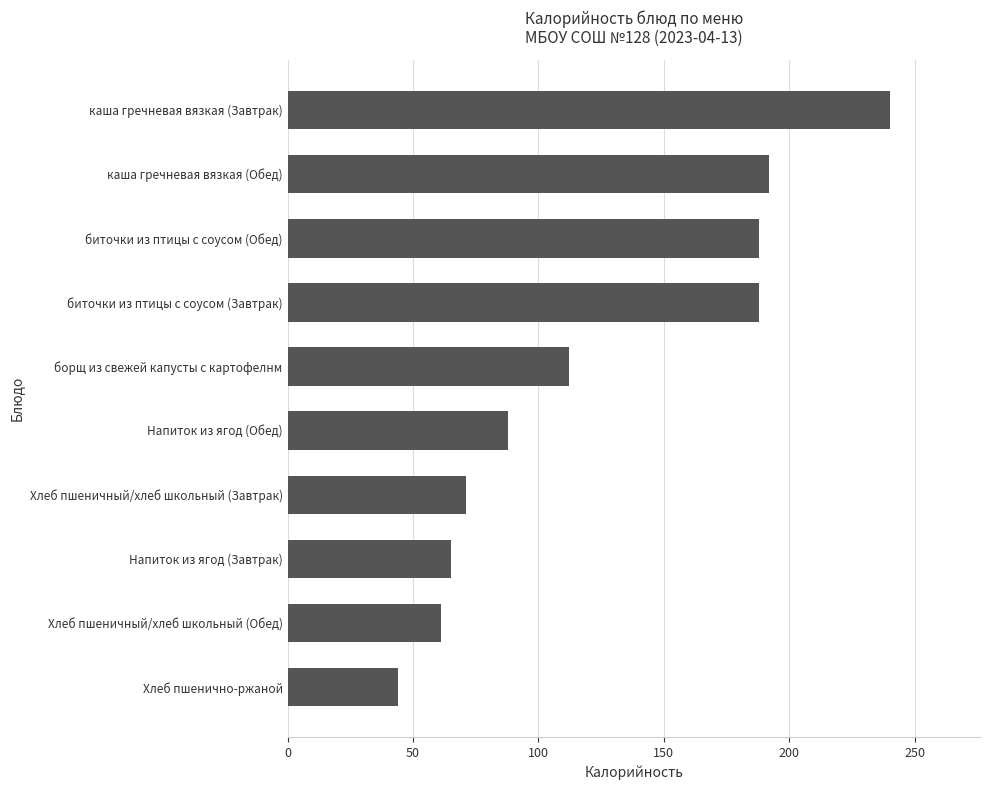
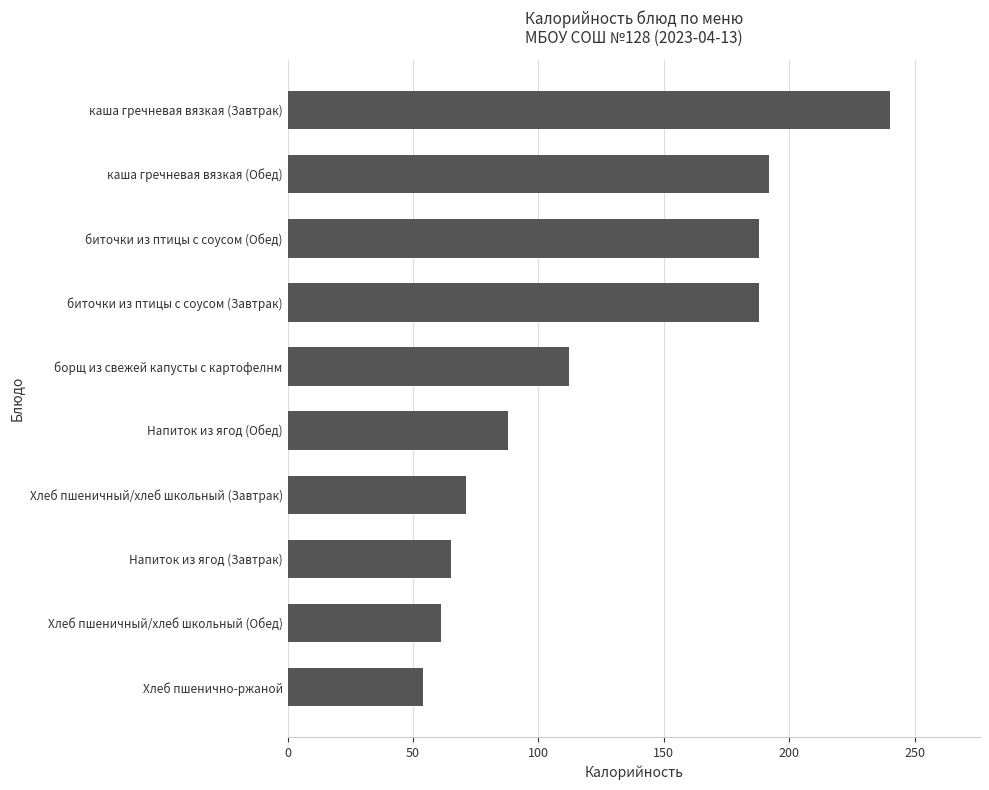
Хлеб пшенично-ржаной: 44 -> 54
